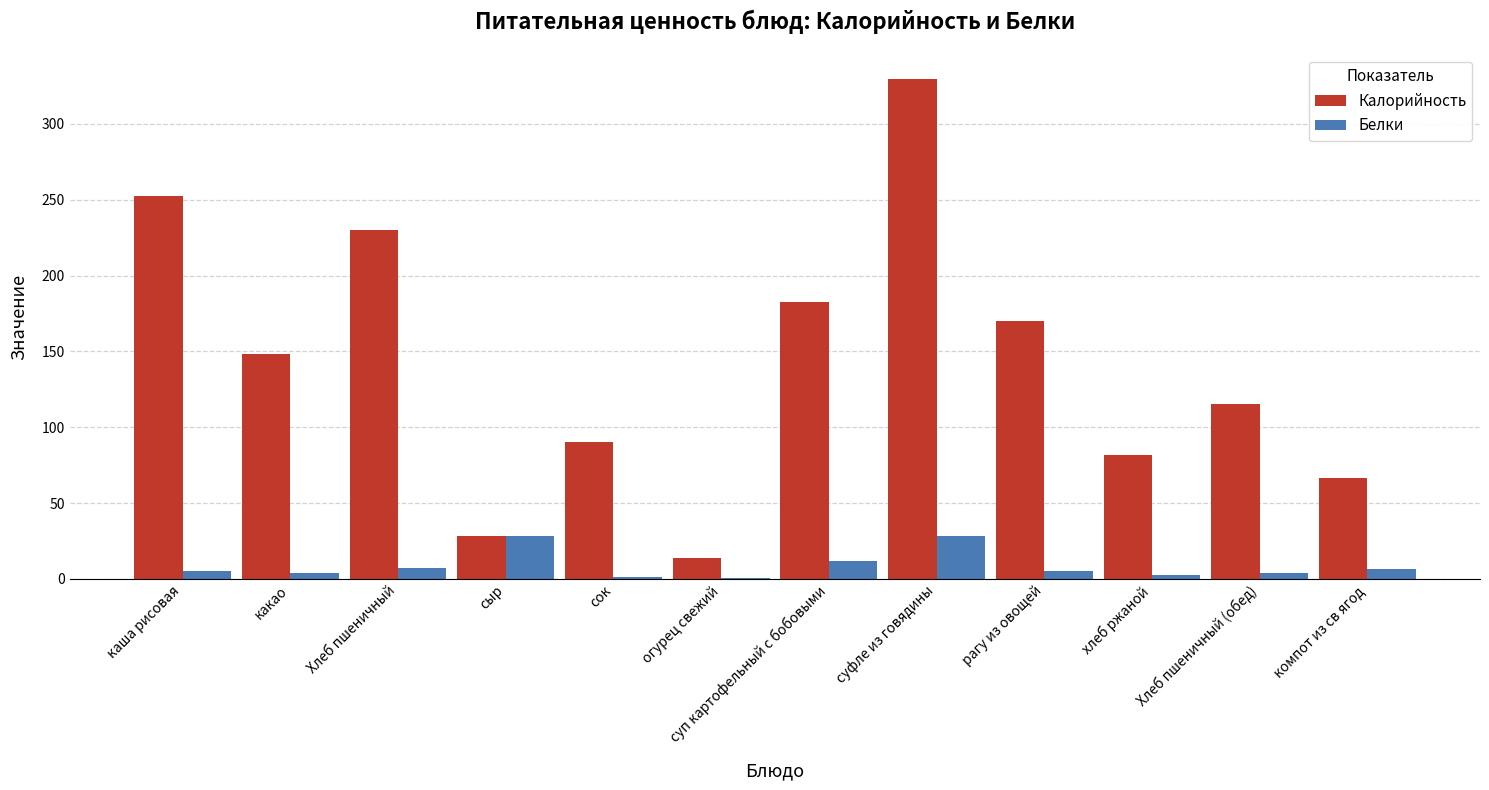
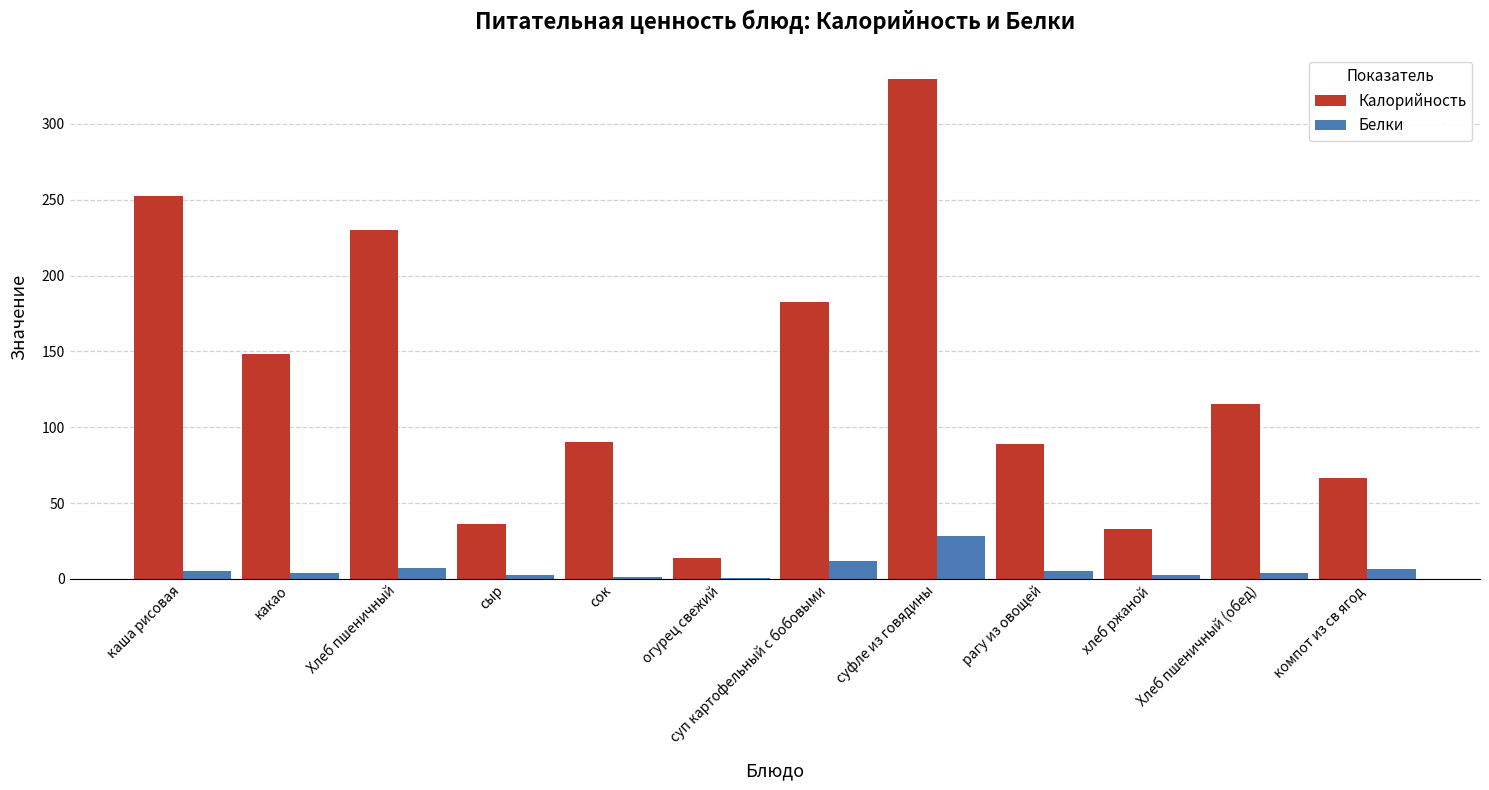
Калорийность, сыр: 29 -> 36
Белки, сыр: 29 -> 2
Калорийность, рагу из овощей: 170 -> 89
Калорийность, хлеб ржаной: 82 -> 33
